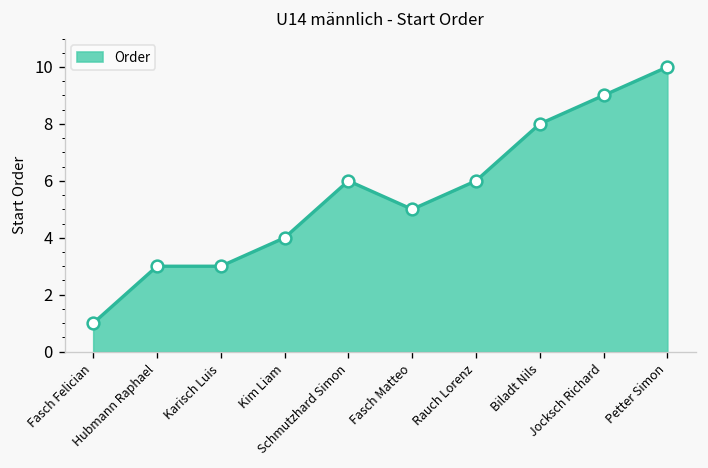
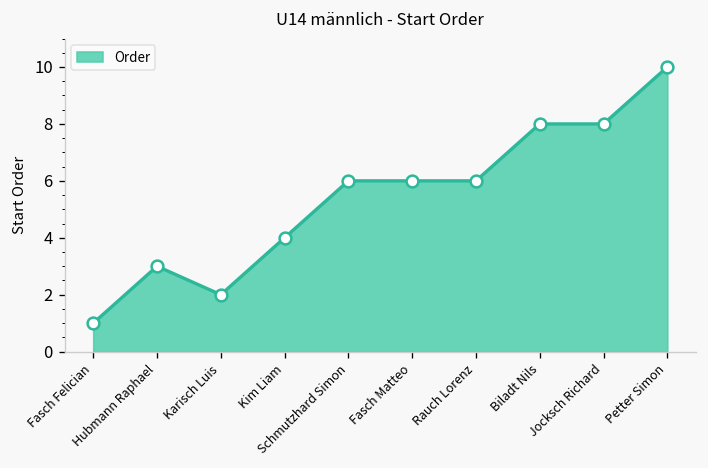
Karisch Luis: 3 -> 2
Fasch Matteo: 5 -> 6
Jocksch Richard: 9 -> 8
